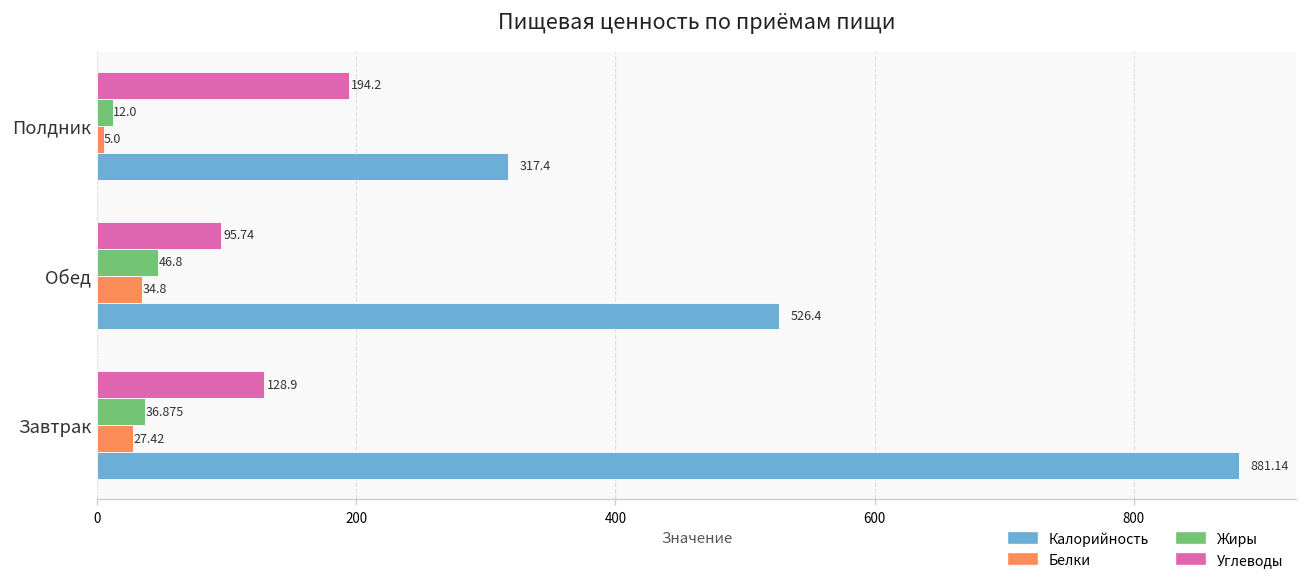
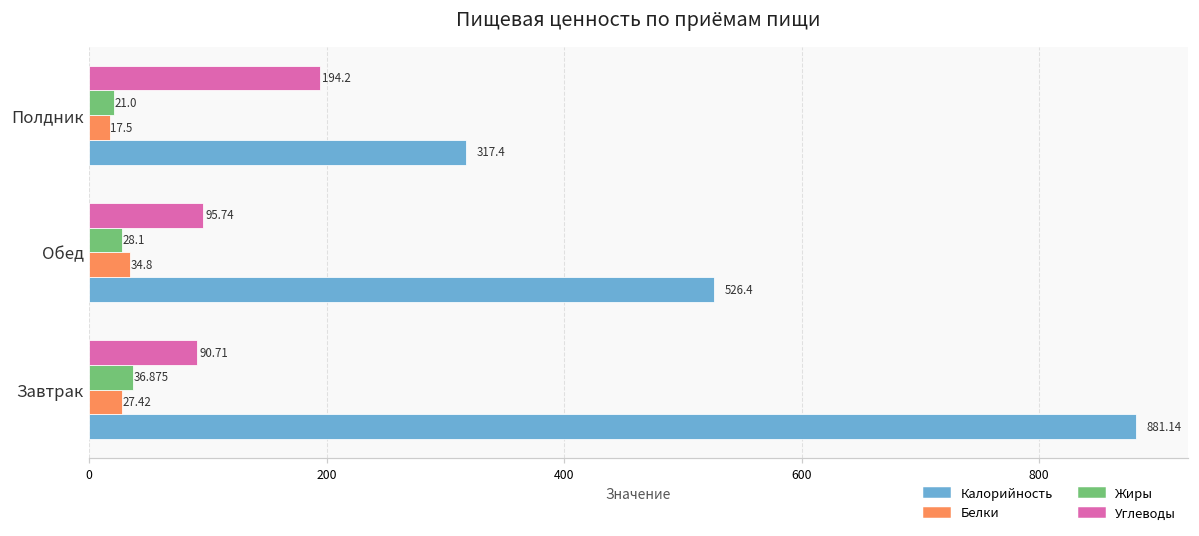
Жиры, Полдник: 12.0 -> 21.0
Белки, Полдник: 5.0 -> 17.5
Жиры, Обед: 46.8 -> 28.1
Углеводы, Завтрак: 128.9 -> 90.71
